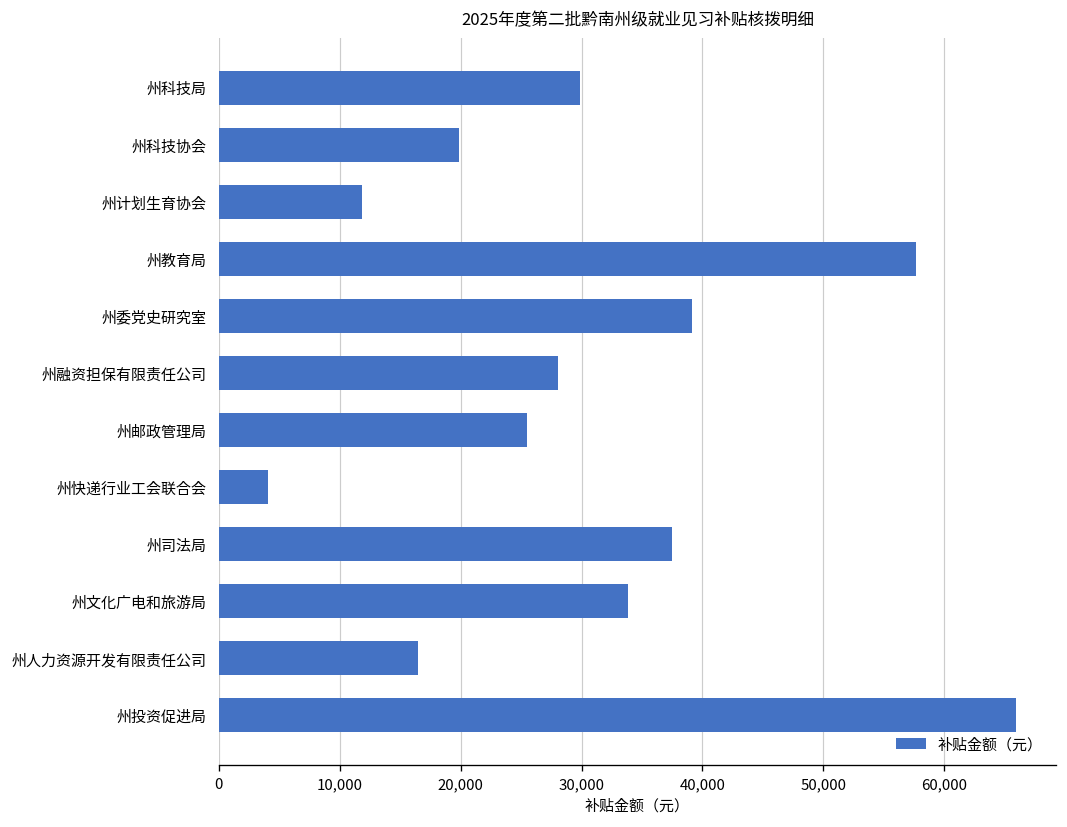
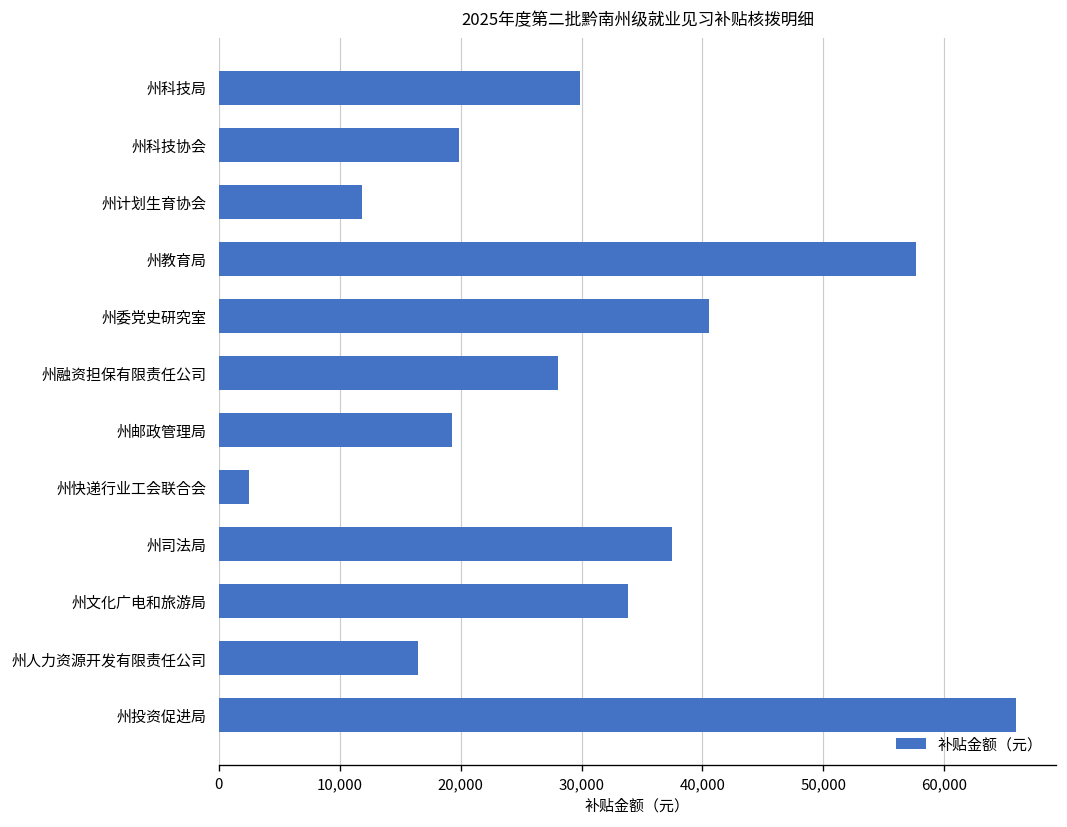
州委党史研究室: 39,100 -> 40,500
州邮政管理局: 25,500 -> 19,300
州快递行业工会联合会: 4,100 -> 2,500
